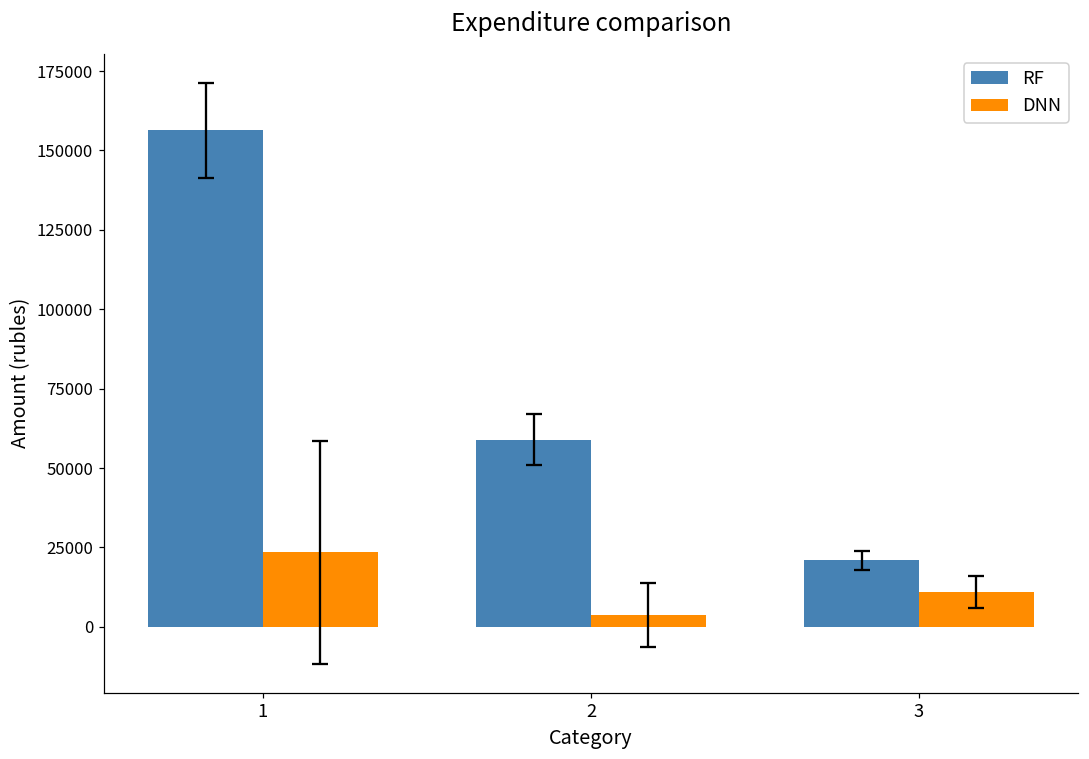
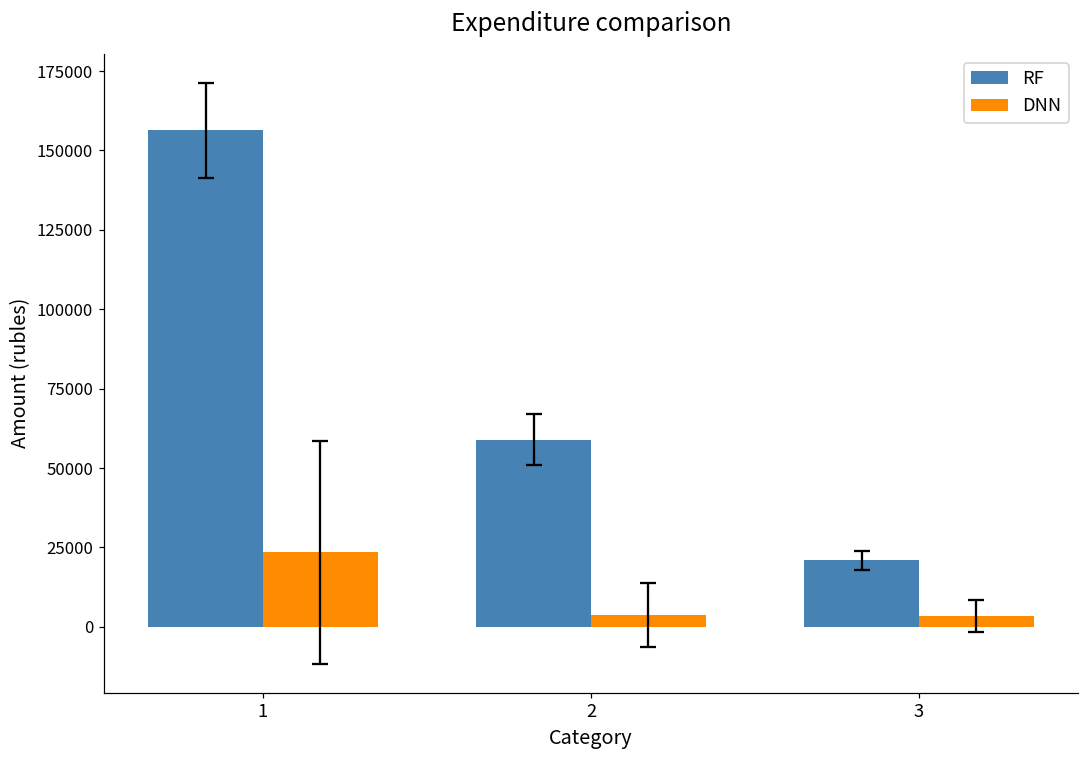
DNN, 3: 11000 -> 3000
